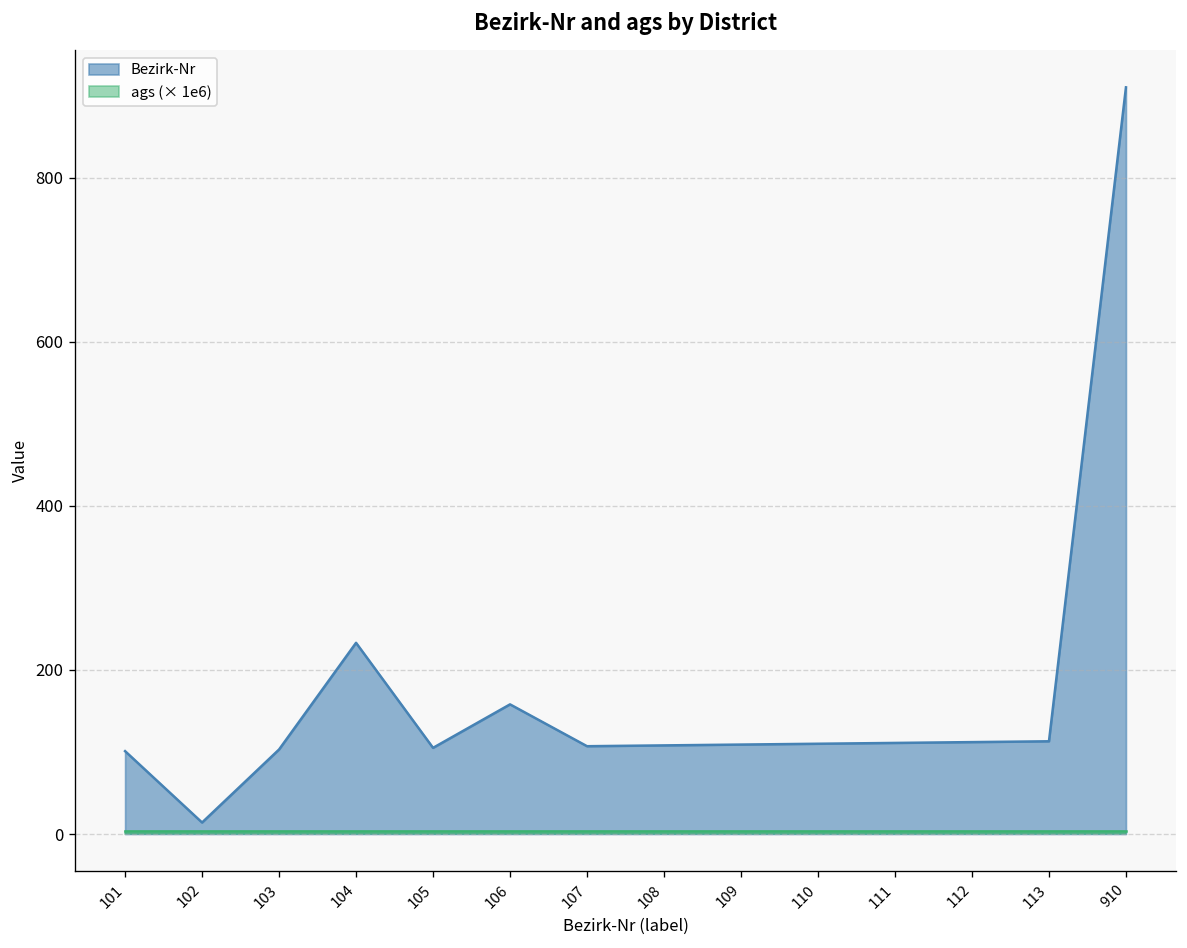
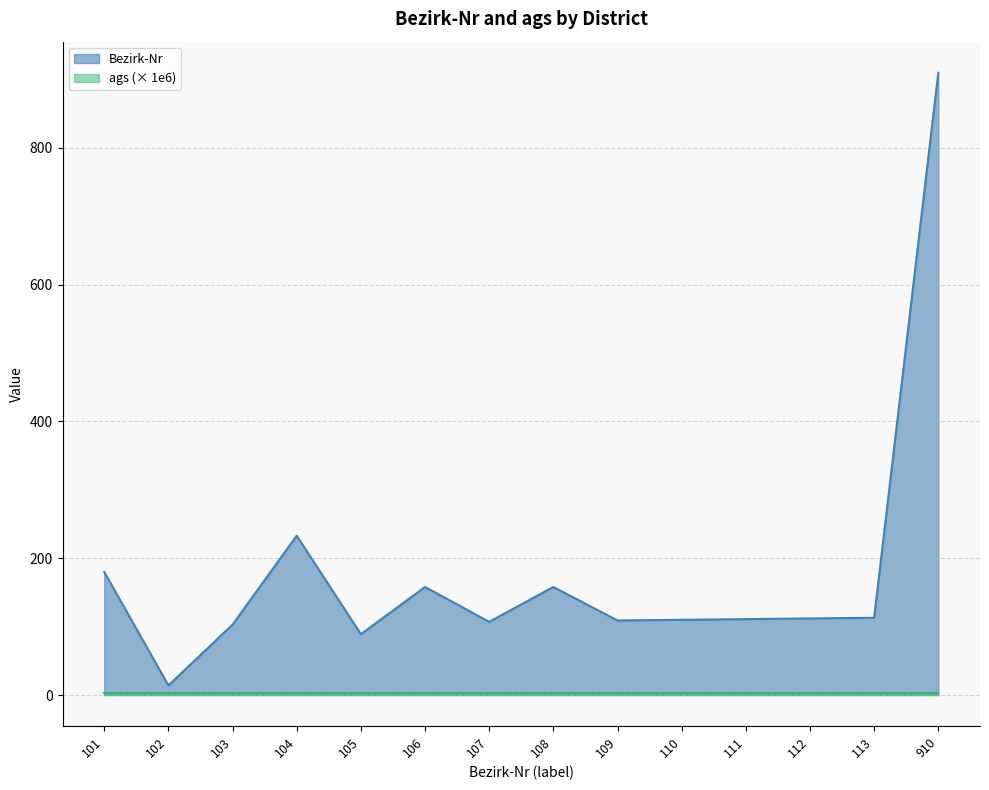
Bezirk-Nr, 101: 100 -> 180
Bezirk-Nr, 105: 110 -> 90
Bezirk-Nr, 108: 110 -> 160
